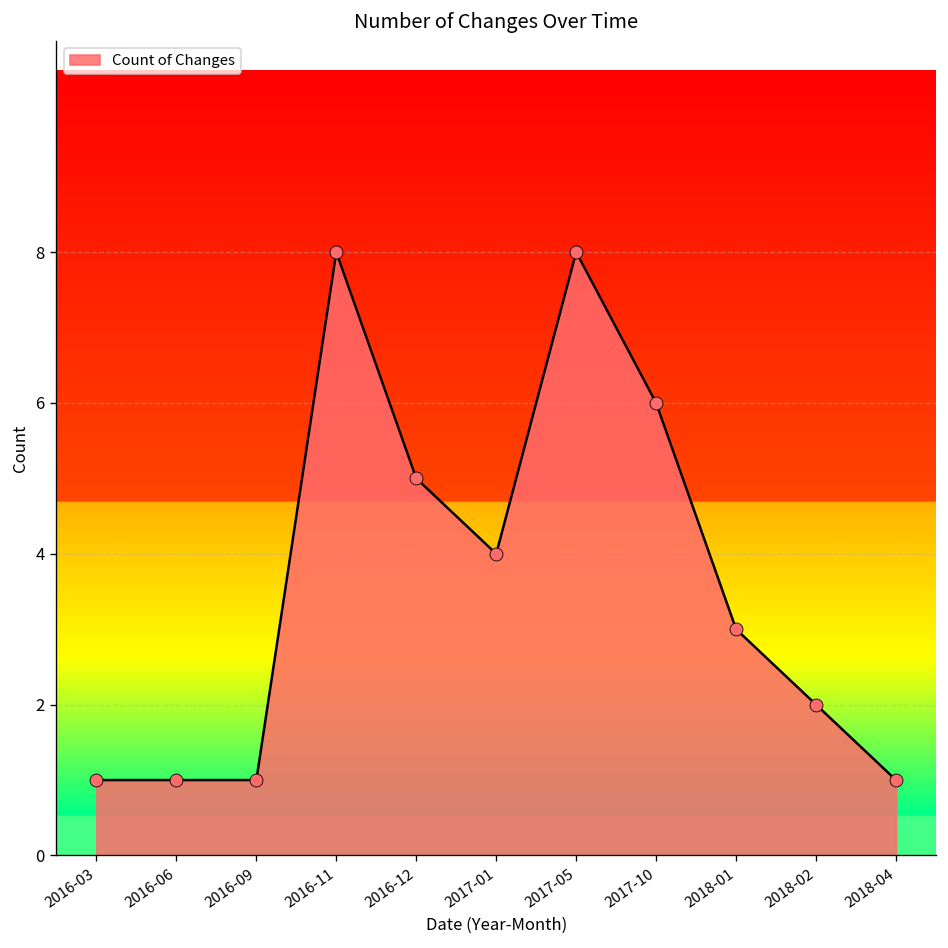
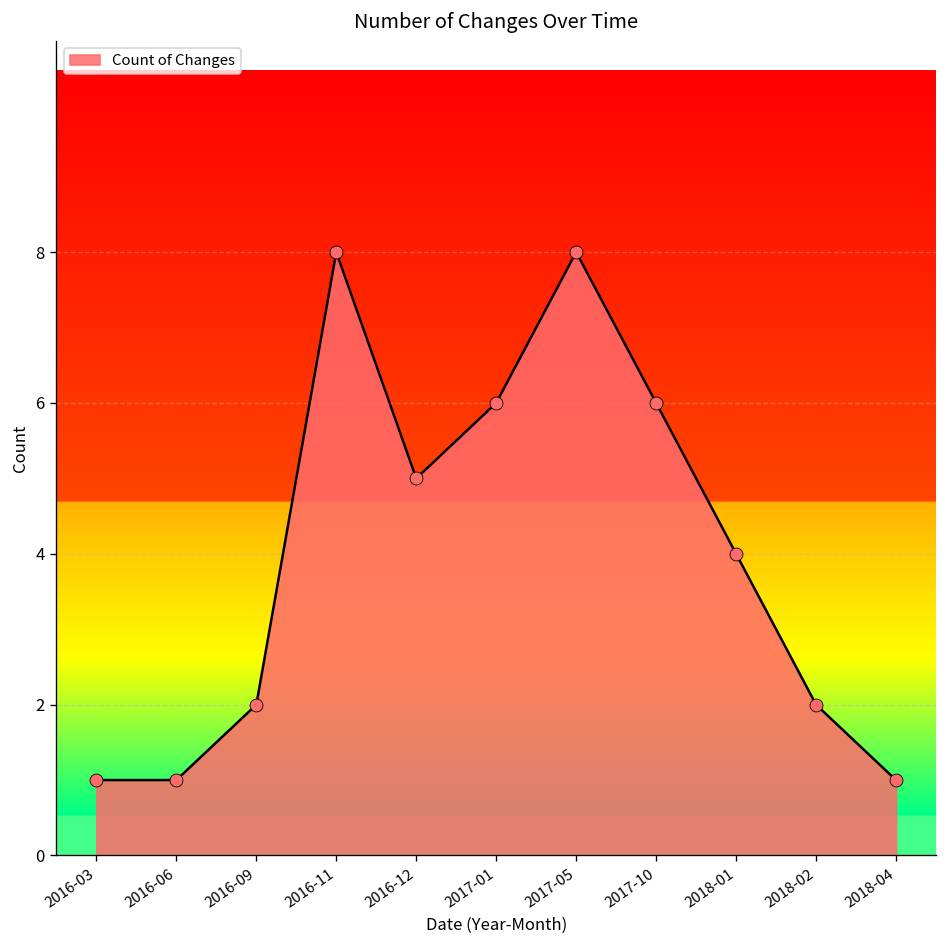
2016-09: 1 -> 2
2017-01: 4 -> 6
2018-01: 3 -> 4
